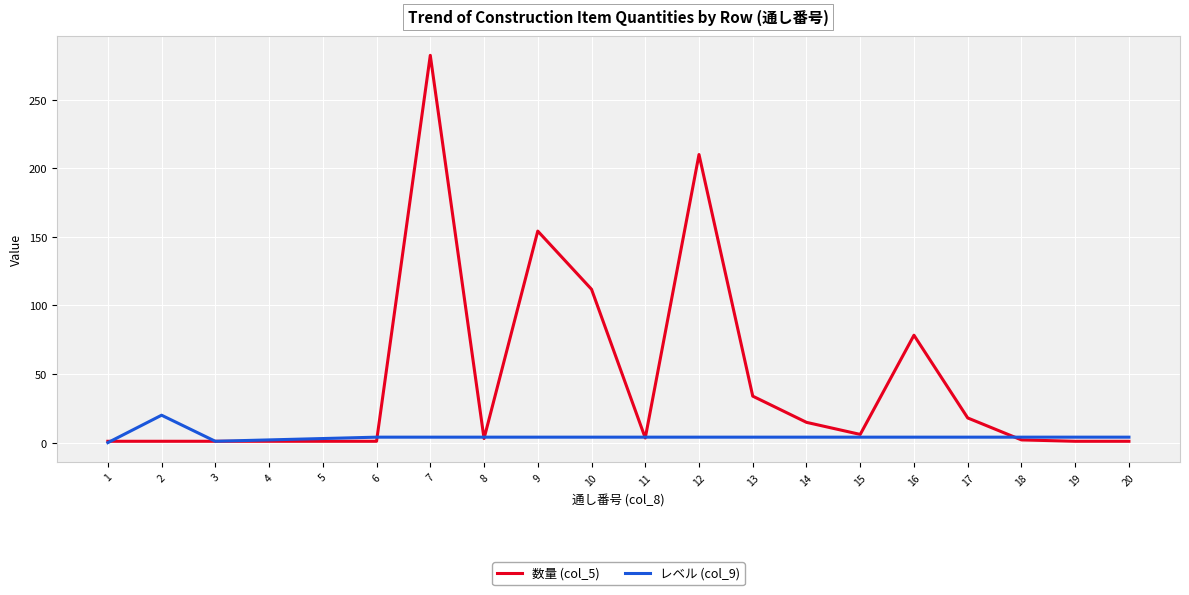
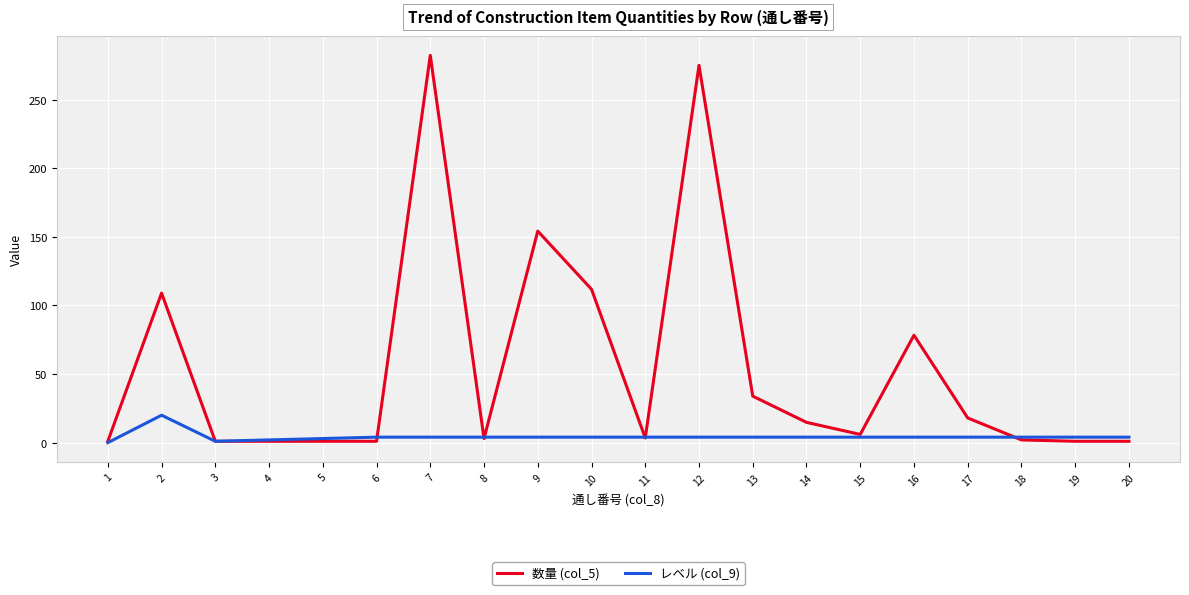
数量 (col_5), 2: 1 -> 109
数量 (col_5), 12: 210 -> 275
